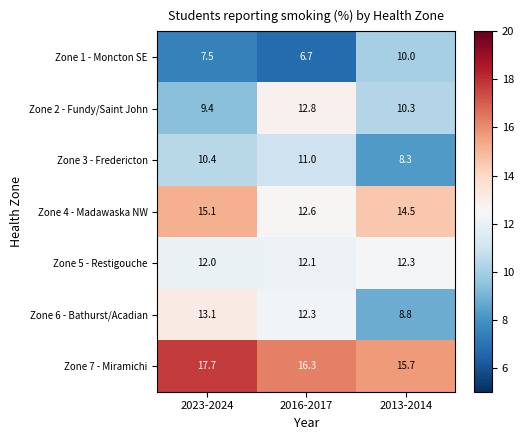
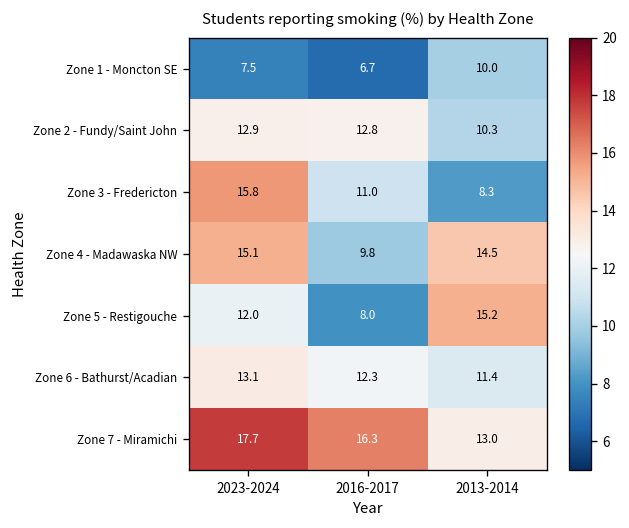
Zone 2 - Fundy/Saint John, 2023-2024: 9.4 -> 12.9
Zone 3 - Fredericton, 2023-2024: 10.4 -> 15.8
Zone 4 - Madawaska NW, 2016-2017: 12.6 -> 9.8
Zone 5 - Restigouche, 2016-2017: 12.1 -> 8.0
Zone 5 - Restigouche, 2013-2014: 12.3 -> 15.2
Zone 6 - Bathurst/Acadian, 2013-2014: 8.8 -> 11.4
Zone 7 - Miramichi, 2013-2014: 15.7 -> 13.0
